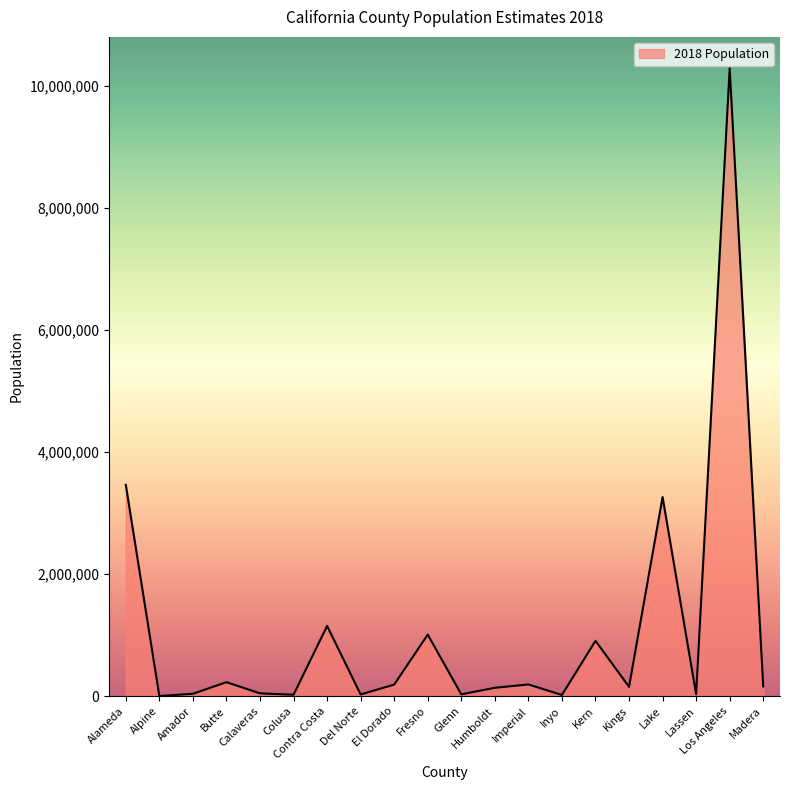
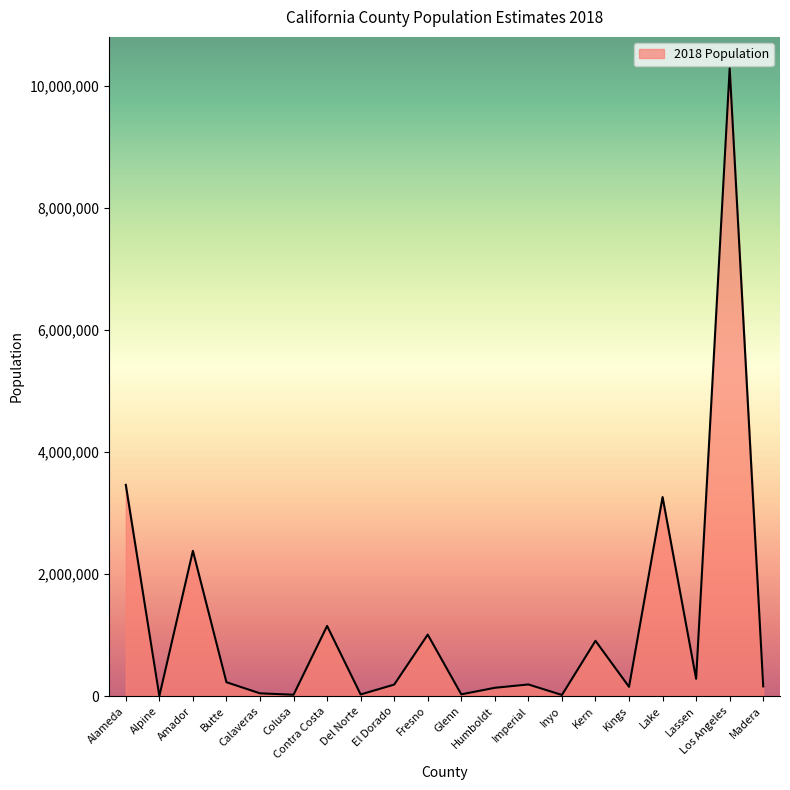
Amador: 0 -> 2,400,000
Lassen: 0 -> 300,000
